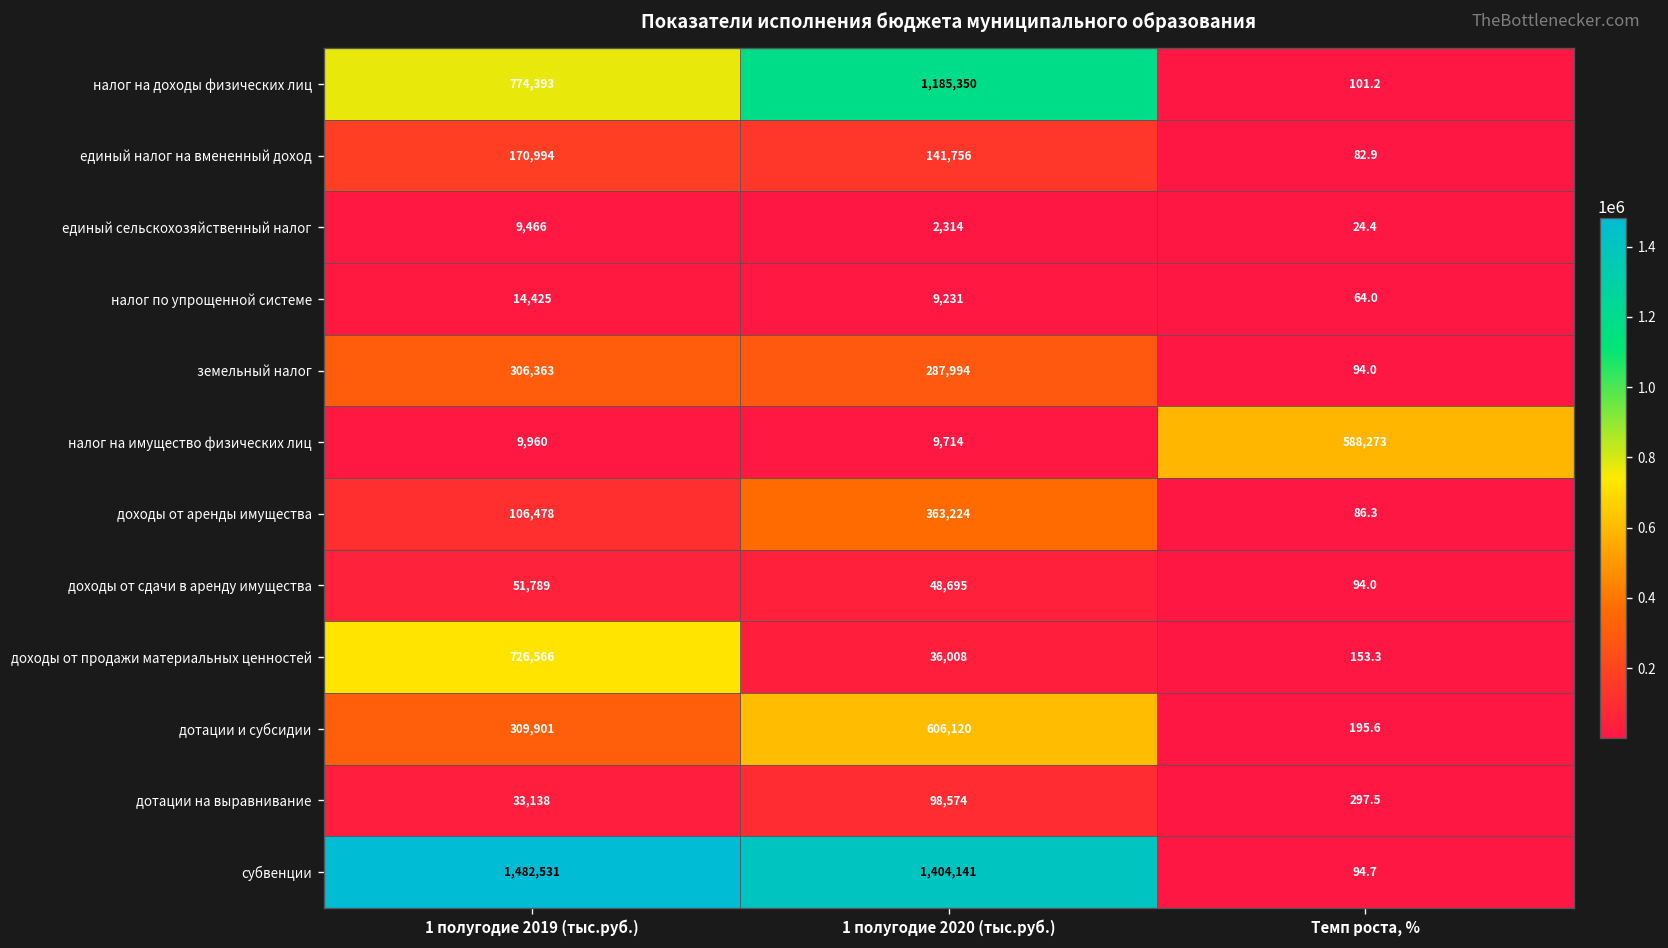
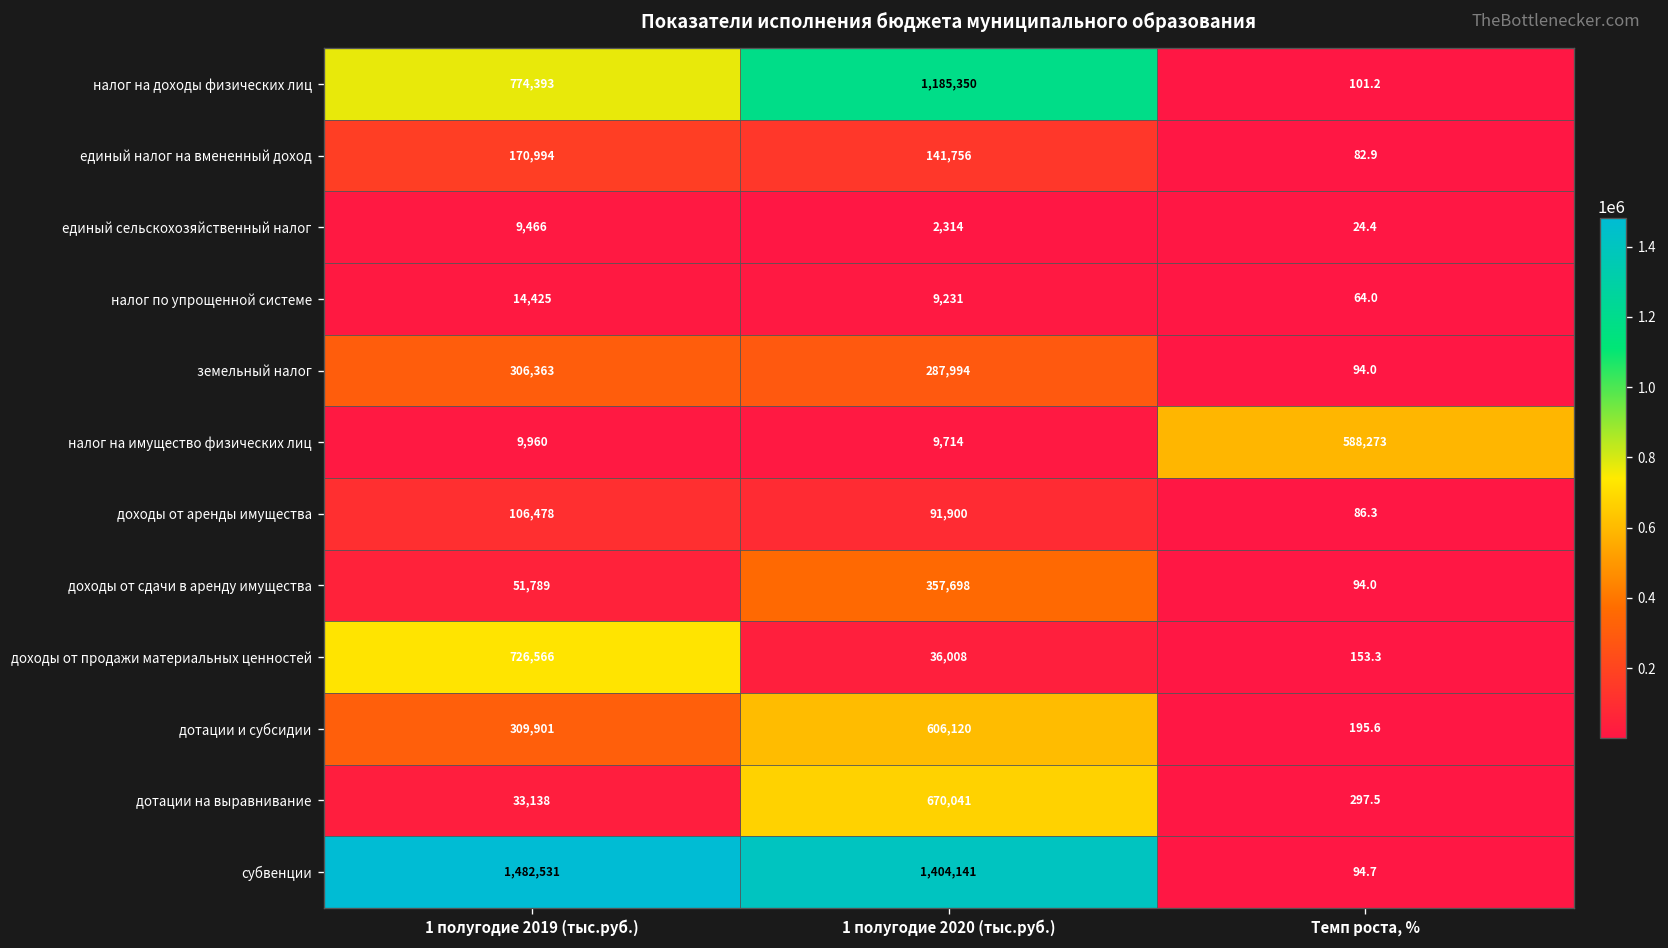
доходы от аренды имущества, 1 полугодие 2020 (тыс.руб.): 363,224 -> 91,900
доходы от сдачи в аренду имущества, 1 полугодие 2020 (тыс.руб.): 48,695 -> 357,698
дотации на выравнивание, 1 полугодие 2020 (тыс.руб.): 98,574 -> 670,041
